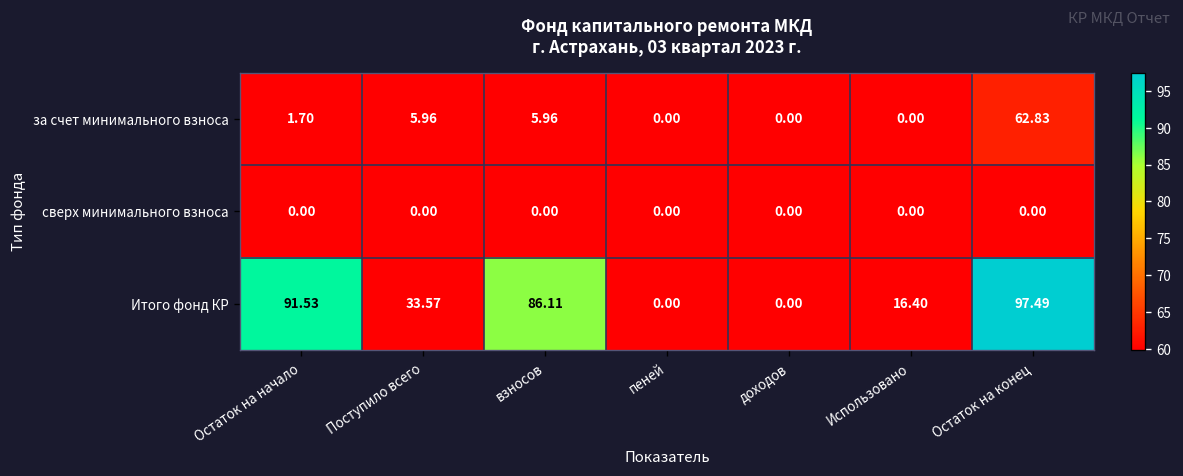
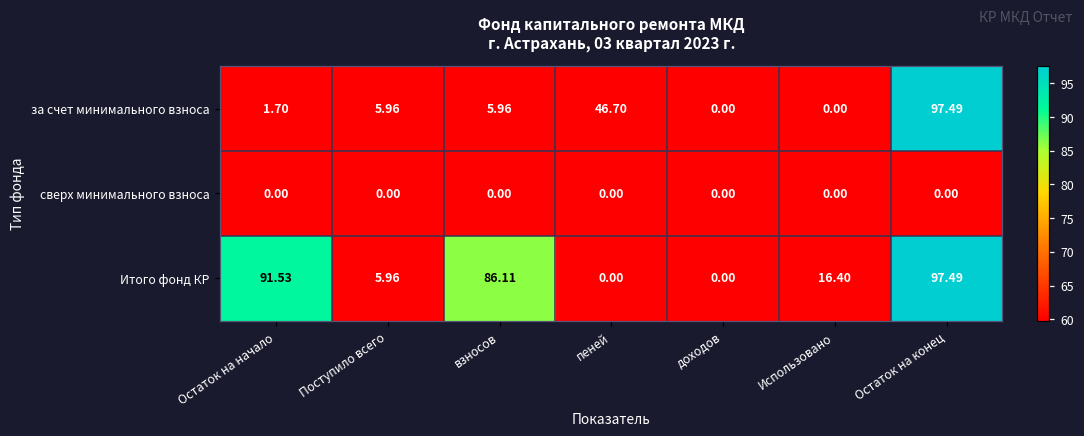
за счет минимального взноса, пеней: 0.00 -> 46.70
за счет минимального взноса, Остаток на конец: 62.83 -> 97.49
Итого фонд КР, Поступило всего: 33.57 -> 5.96
